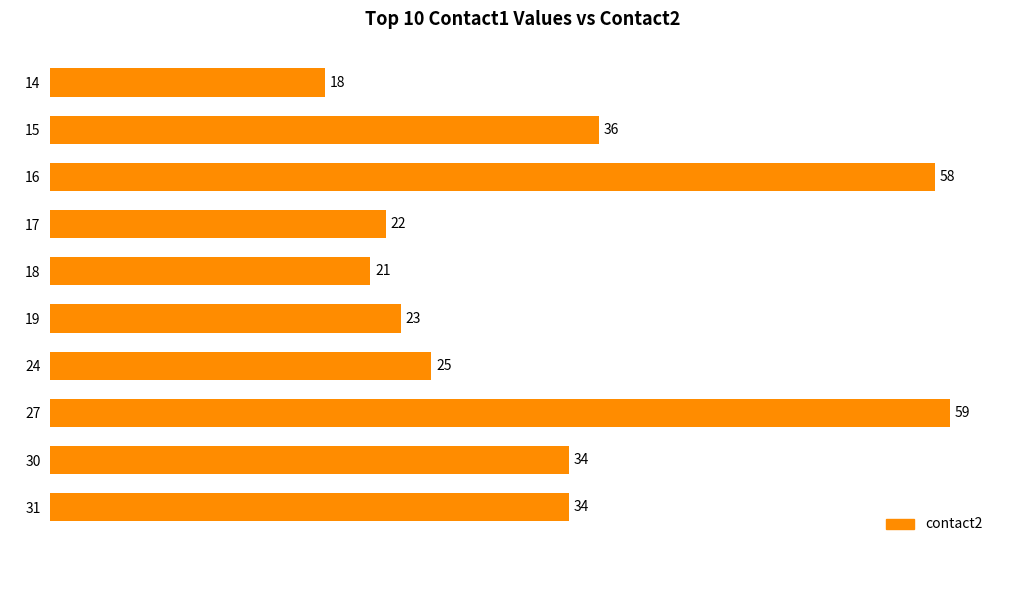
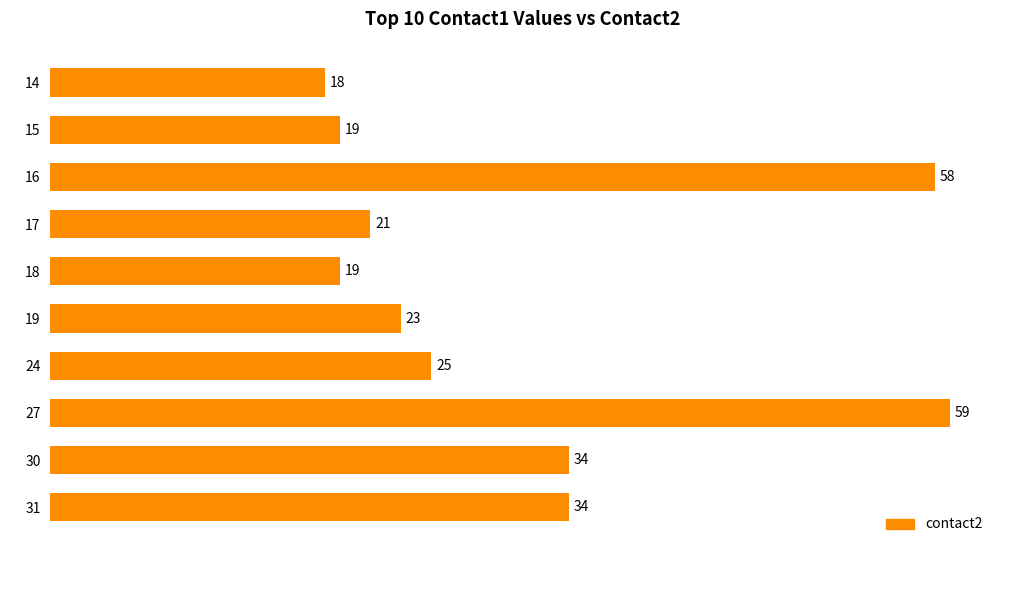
15: 36 -> 19
17: 22 -> 21
18: 21 -> 19
